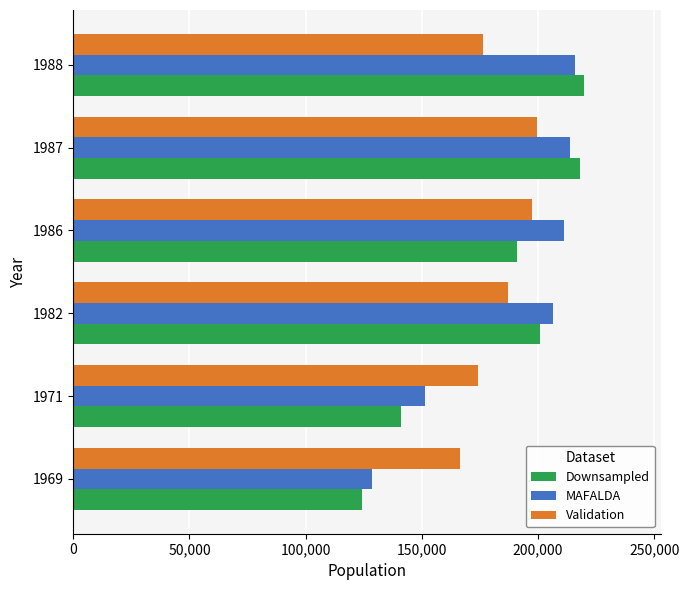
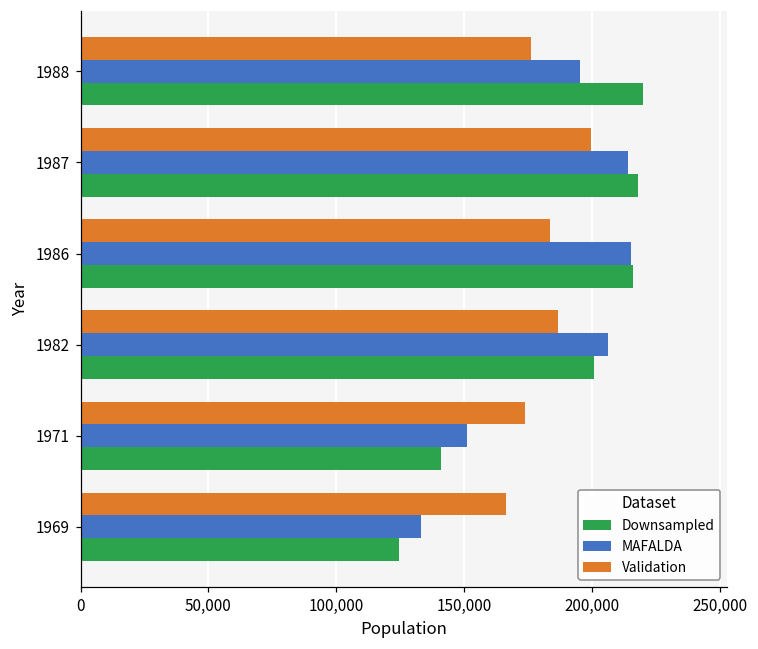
MAFALDA, 1988: 216,000 -> 195,000
Validation, 1986: 197,000 -> 183,000
MAFALDA, 1986: 211,000 -> 215,000
Downsampled, 1986: 191,000 -> 216,000
MAFALDA, 1969: 128,000 -> 133,000
